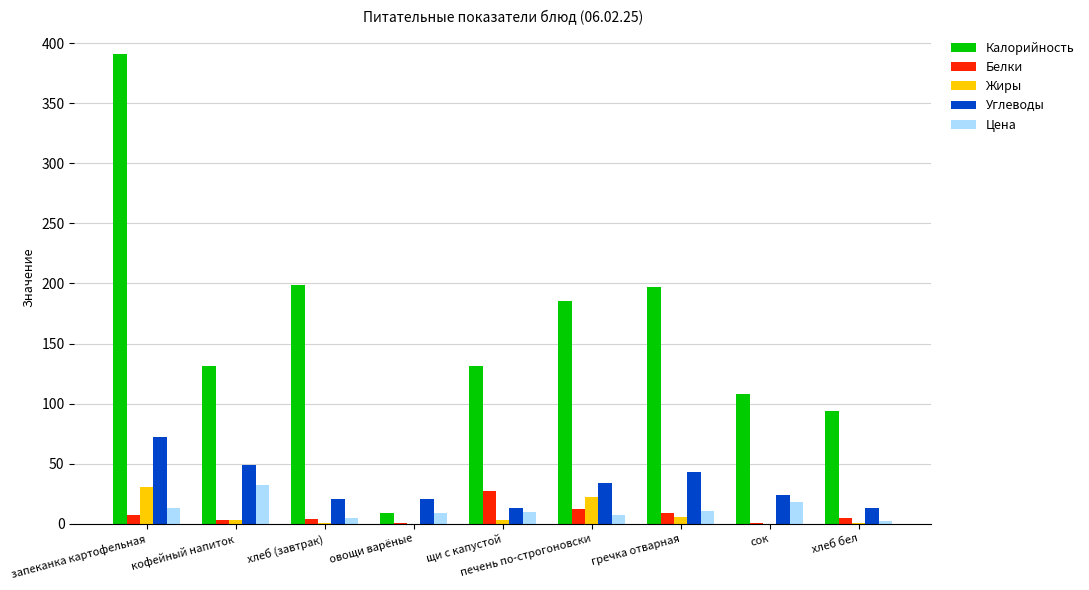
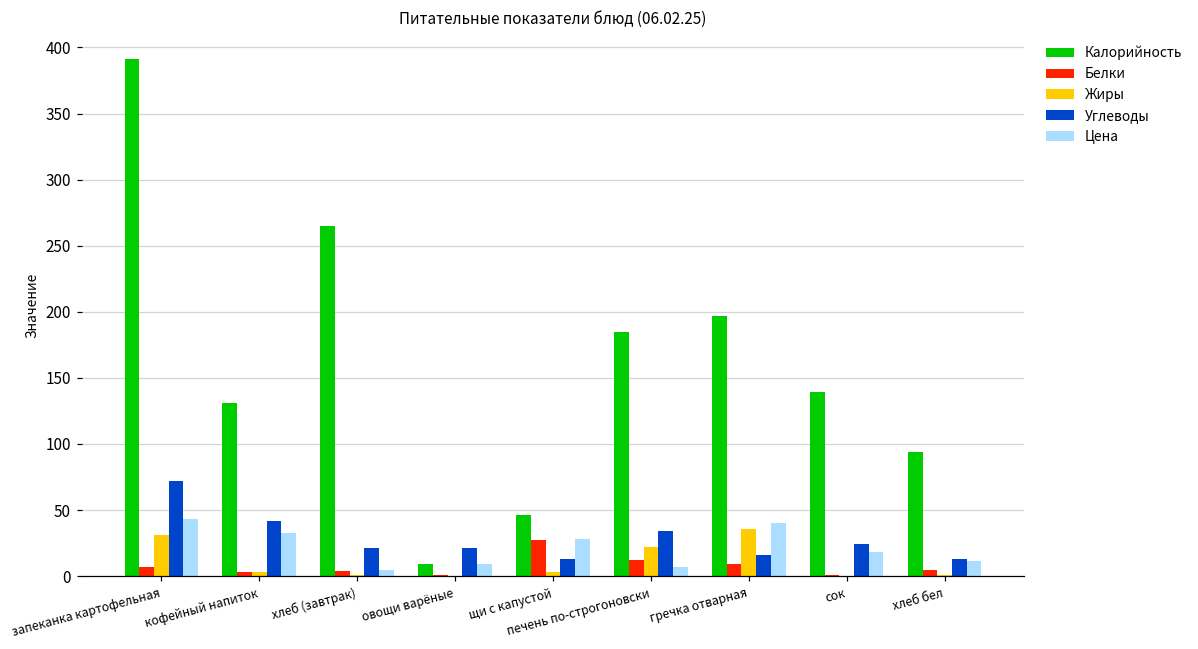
Цена, запеканка картофельная: 13 -> 43
Углеводы, кофейный напиток: 49 -> 42
Калорийность, хлеб (завтрак): 199 -> 265
Калорийность, щи с капустой: 131 -> 46
Цена, щи с капустой: 10 -> 28
Жиры, гречка отварная: 6 -> 36
Углеводы, гречка отварная: 43 -> 16
Цена, гречка отварная: 11 -> 40
Калорийность, сок: 108 -> 139
Цена, хлеб бел: 3 -> 11
